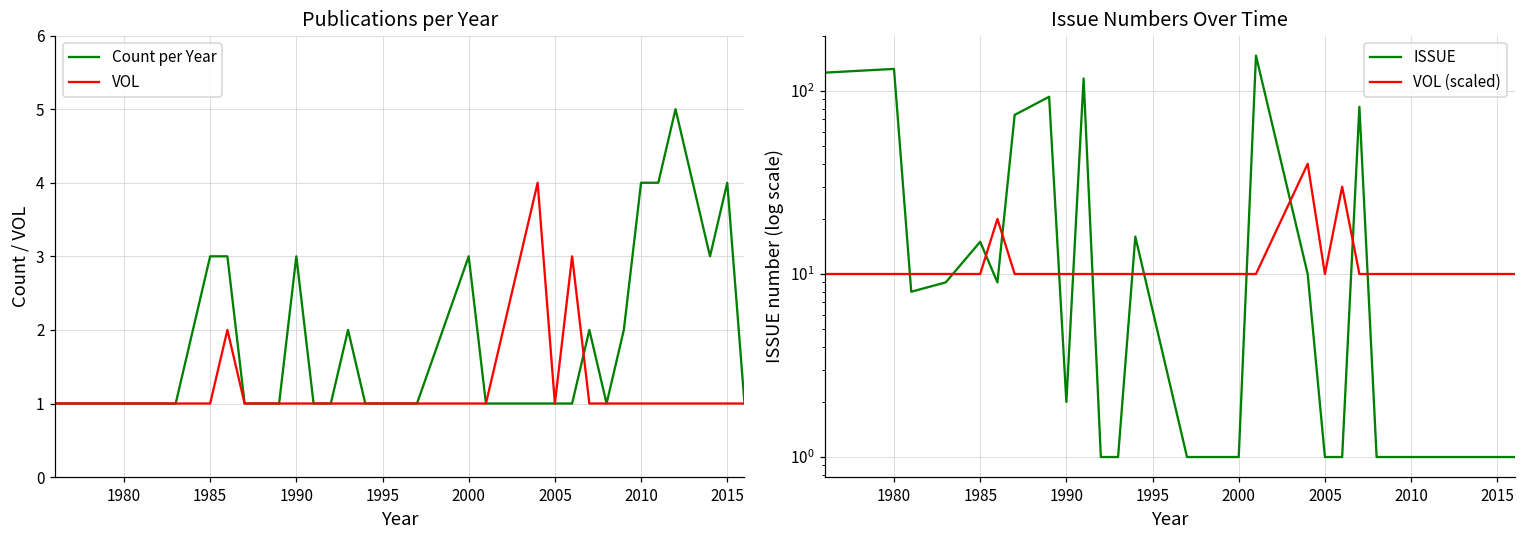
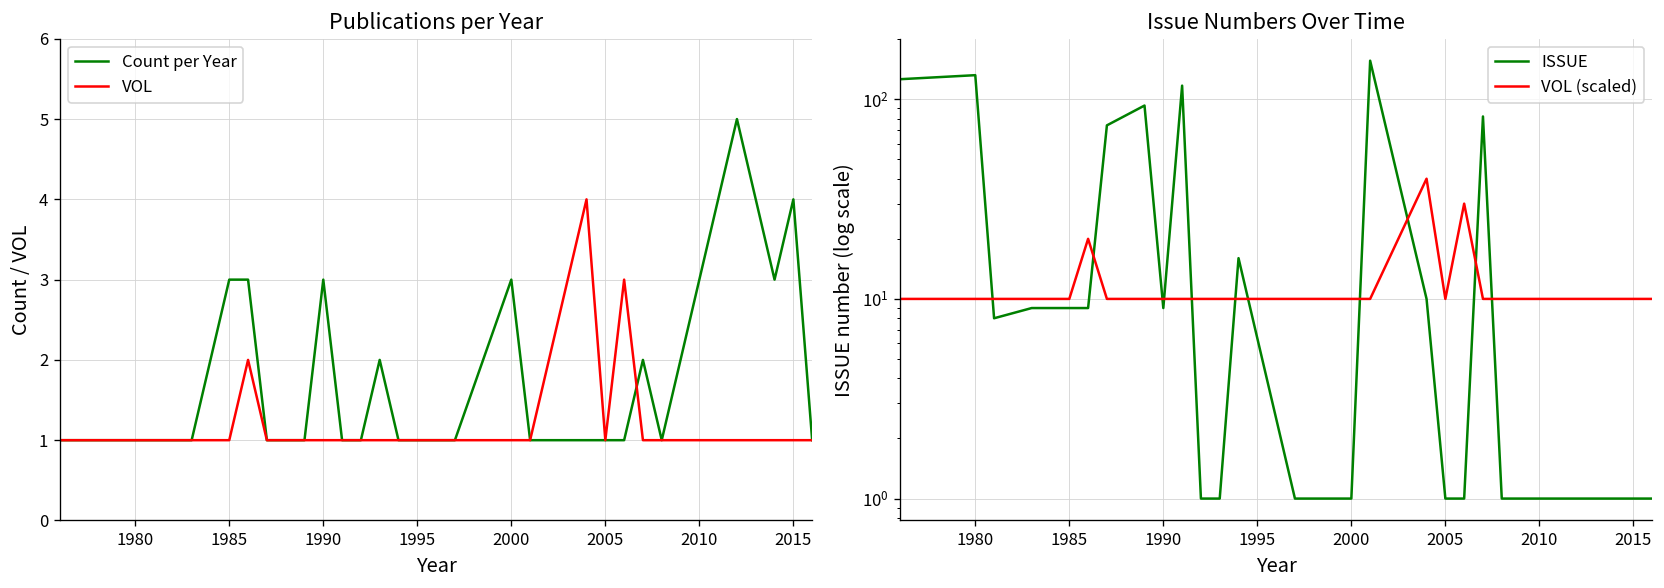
Publications per Year, Count per Year, 2010: 4 -> 3
Issue Numbers Over Time, ISSUE, 1985: 15 -> 9
Issue Numbers Over Time, ISSUE, 1990: 2 -> 9
